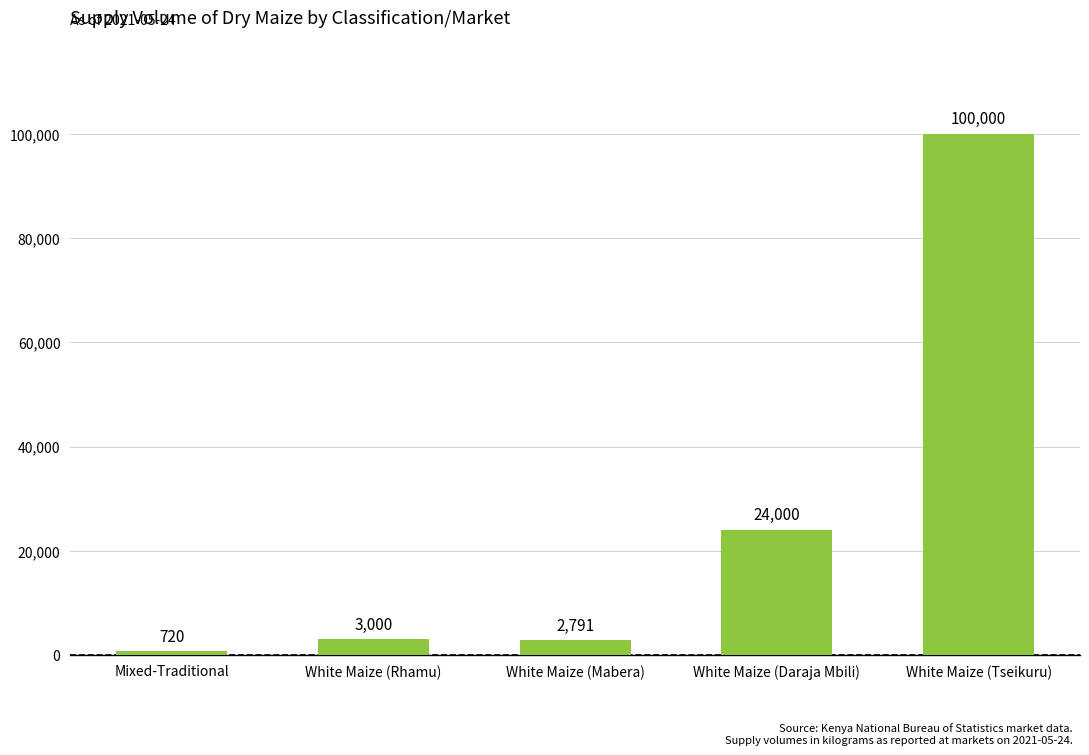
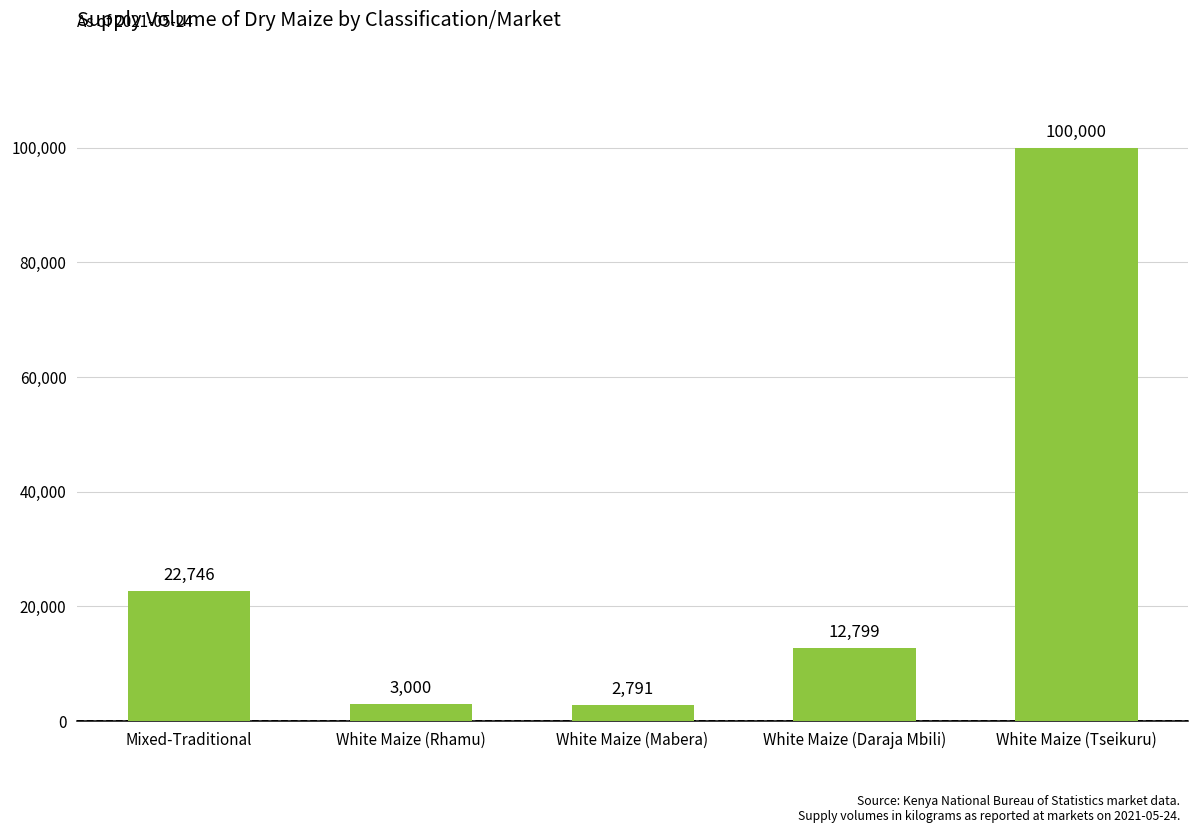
Mixed-Traditional: 720 -> 22,746
White Maize (Daraja Mbili): 24,000 -> 12,799
